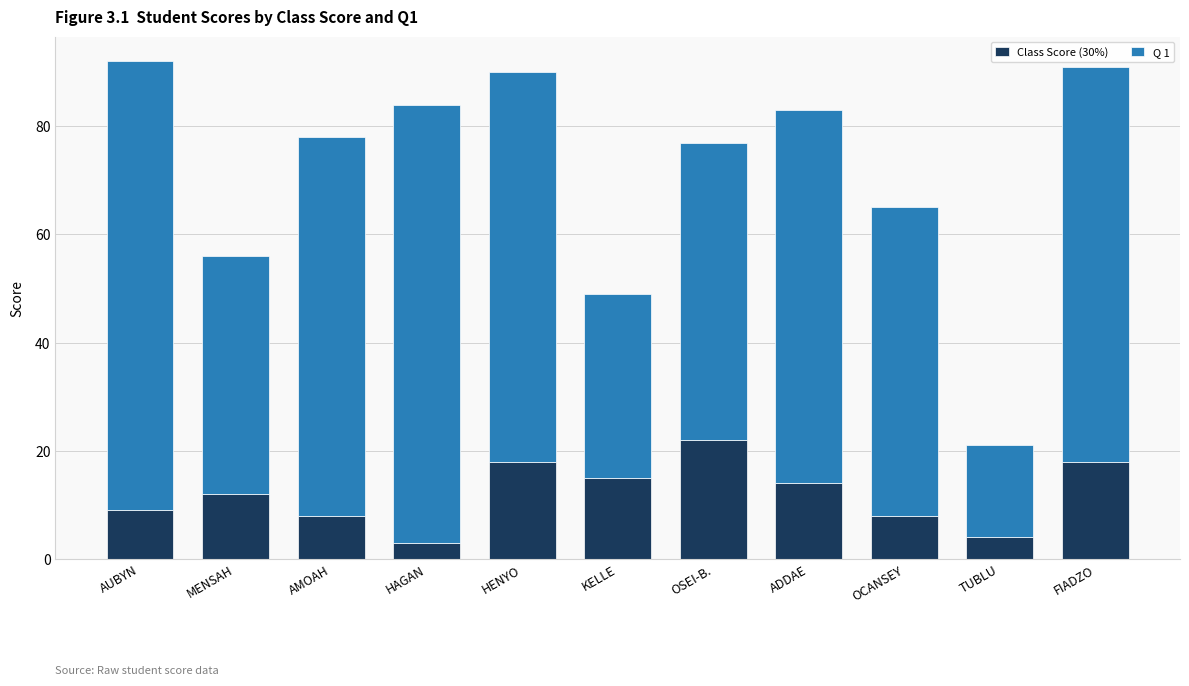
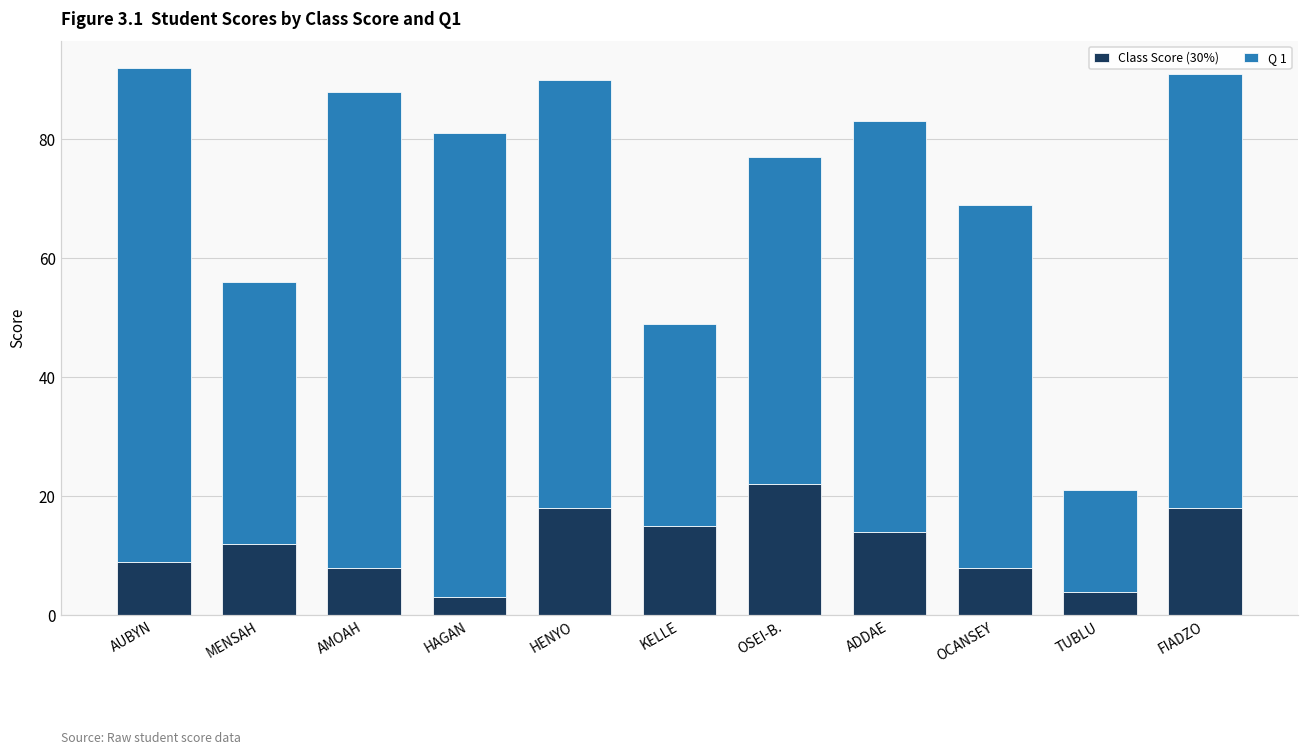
Q 1, AMOAH: 70 -> 80
Q 1, HAGAN: 81 -> 78
Q 1, OCANSEY: 57 -> 61
